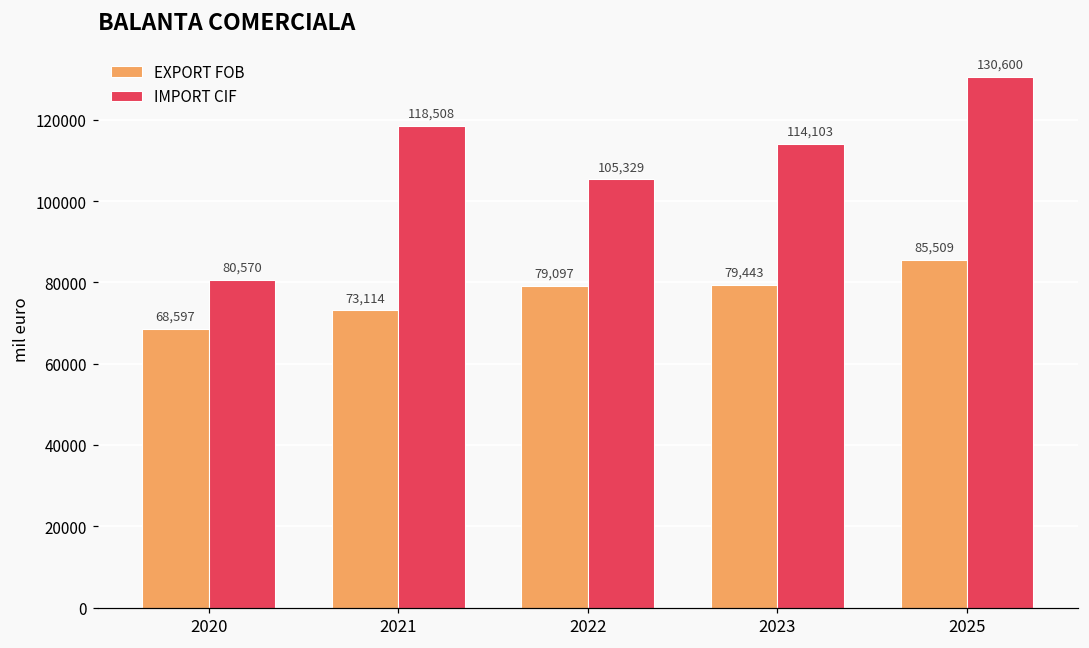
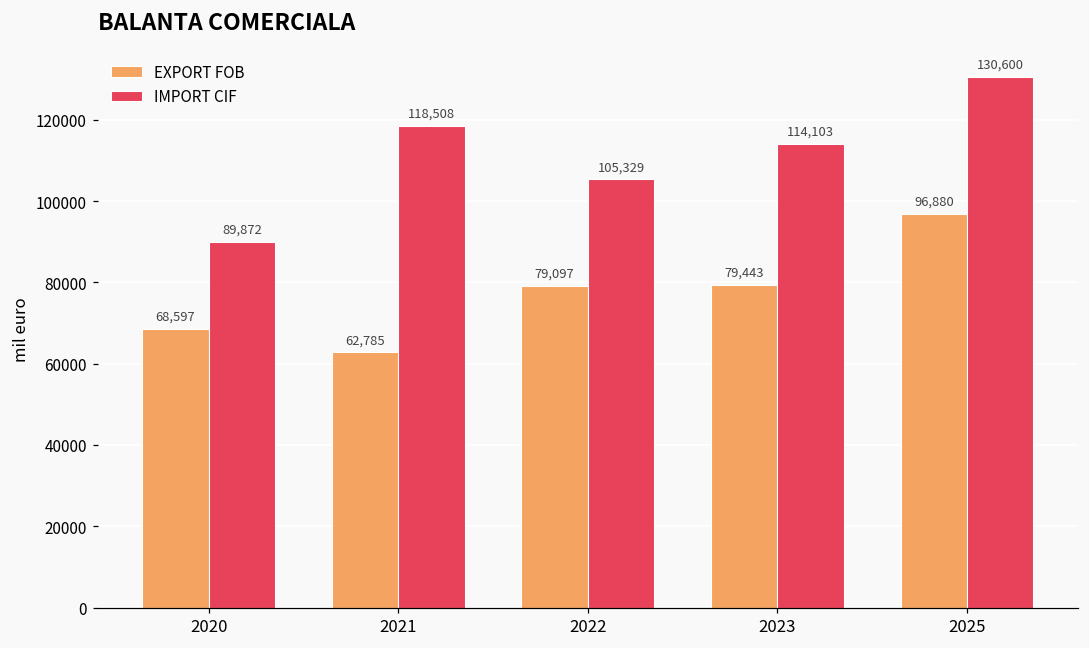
IMPORT CIF, 2020: 80,570 -> 89,872
EXPORT FOB, 2021: 73,114 -> 62,785
EXPORT FOB, 2025: 85,509 -> 96,880
